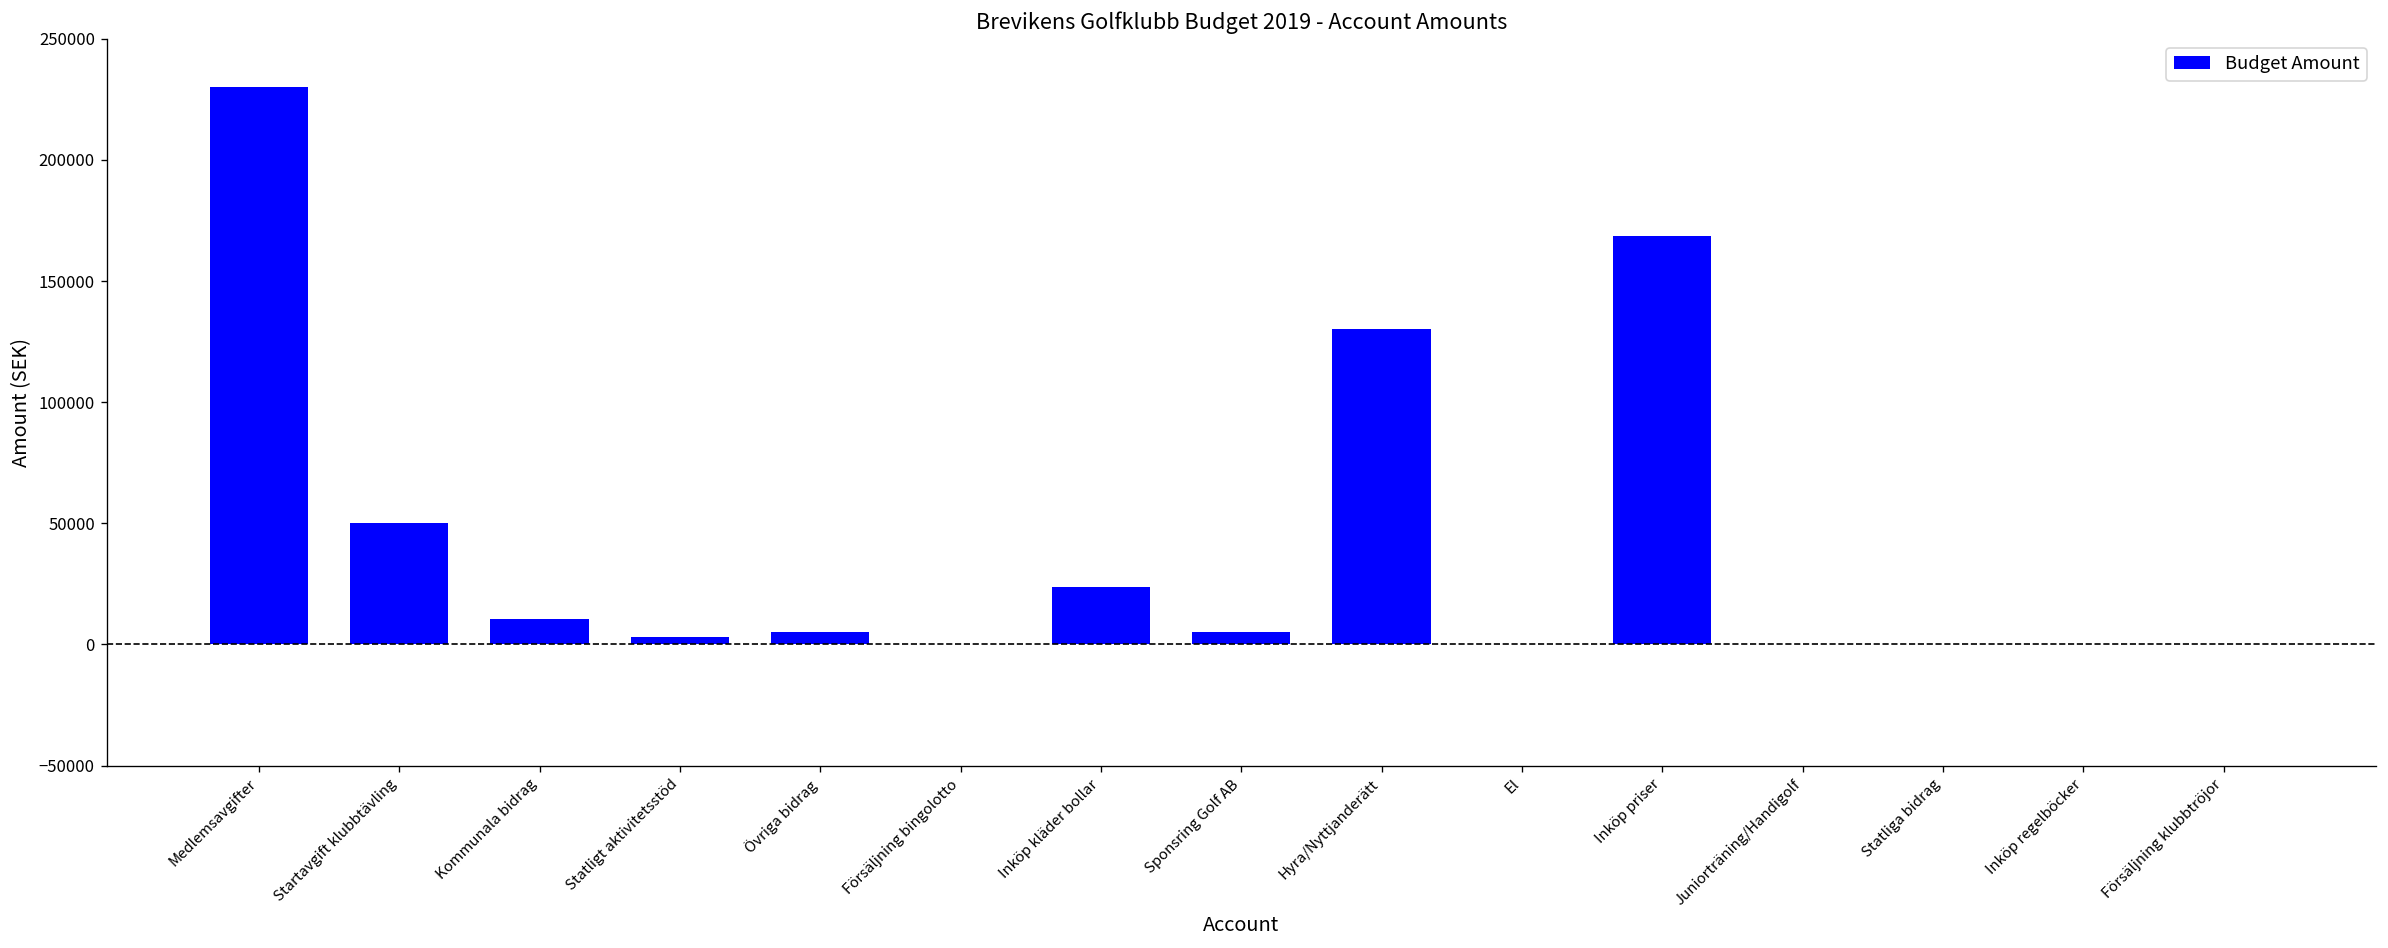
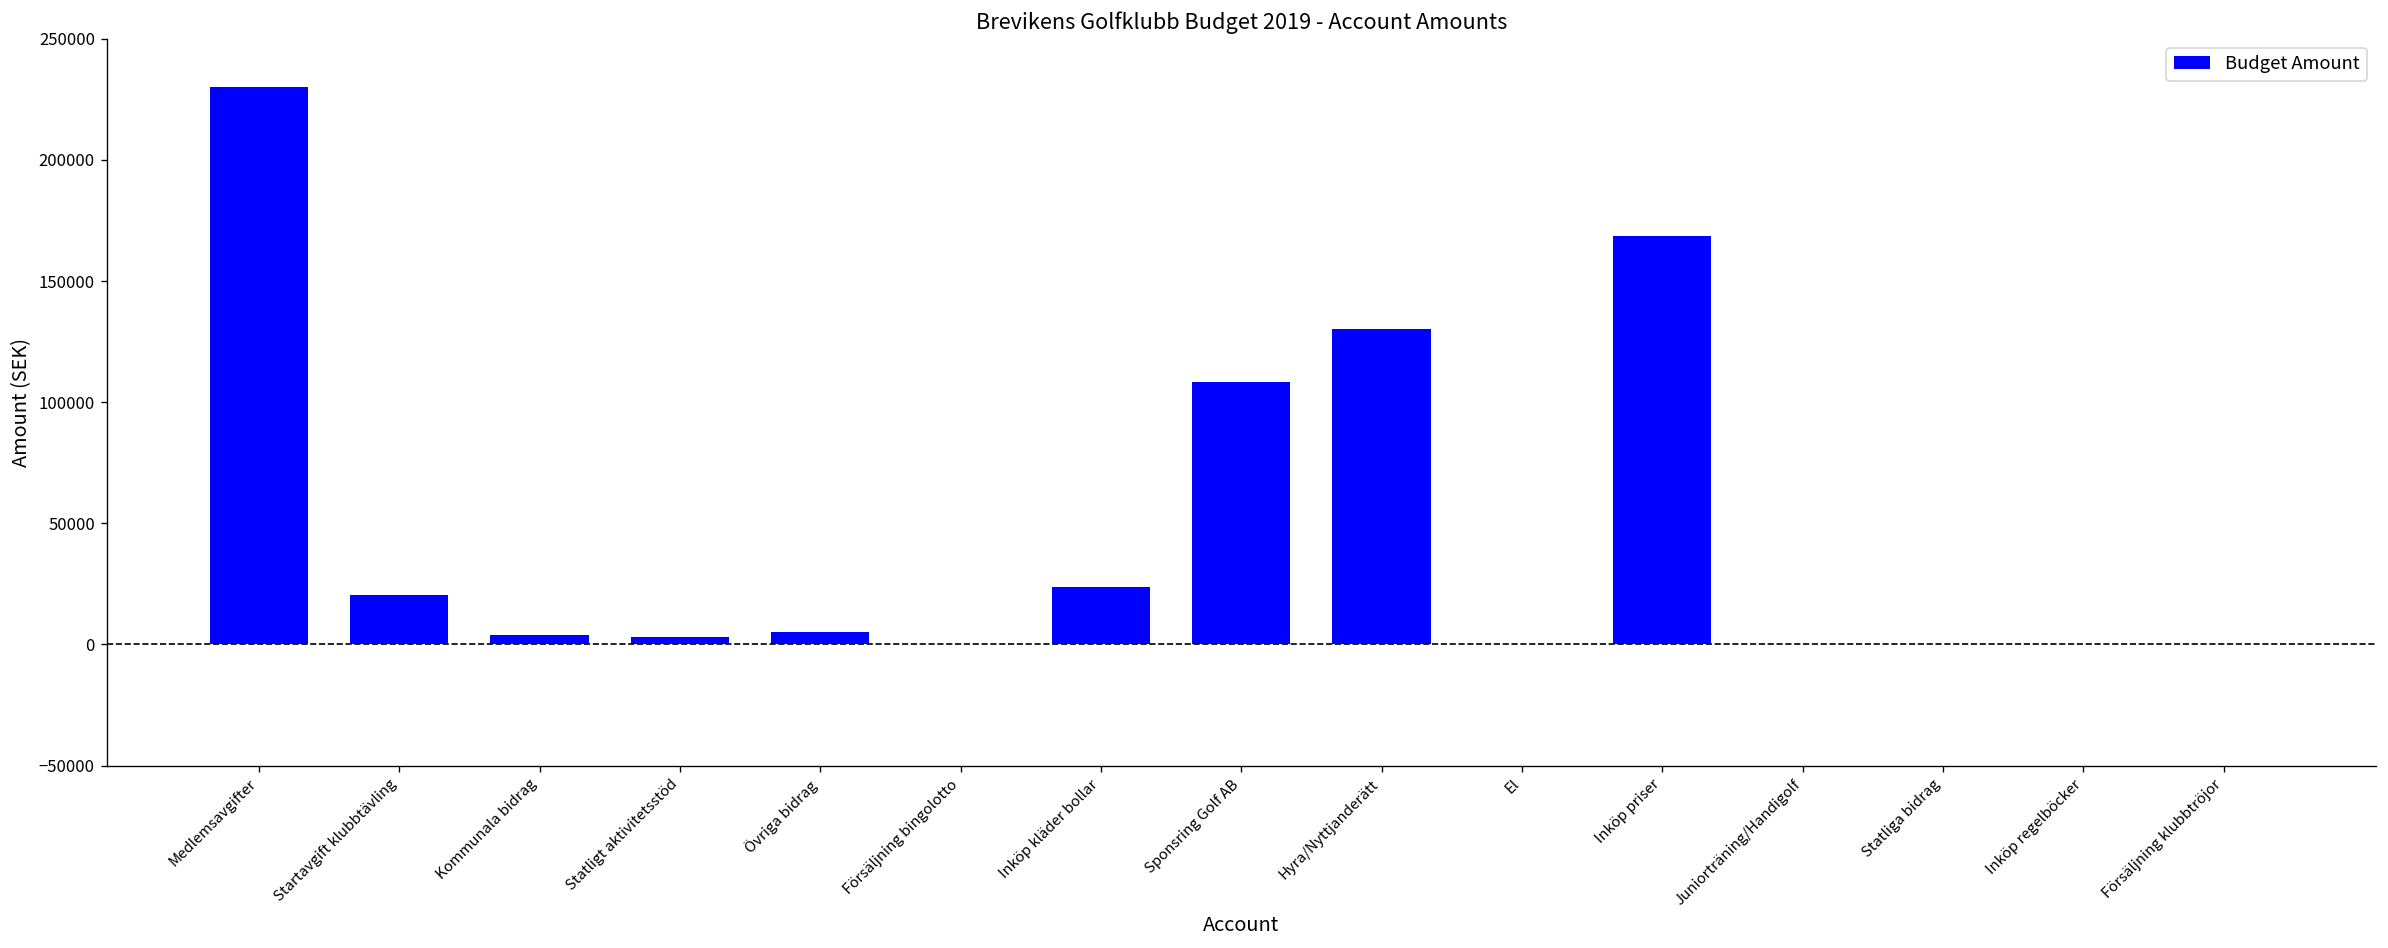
Startavgift klubbtävling: 50000 -> 20000
Kommunala bidrag: 10000 -> 4000
Sponsring Golf AB: 5000 -> 108000
